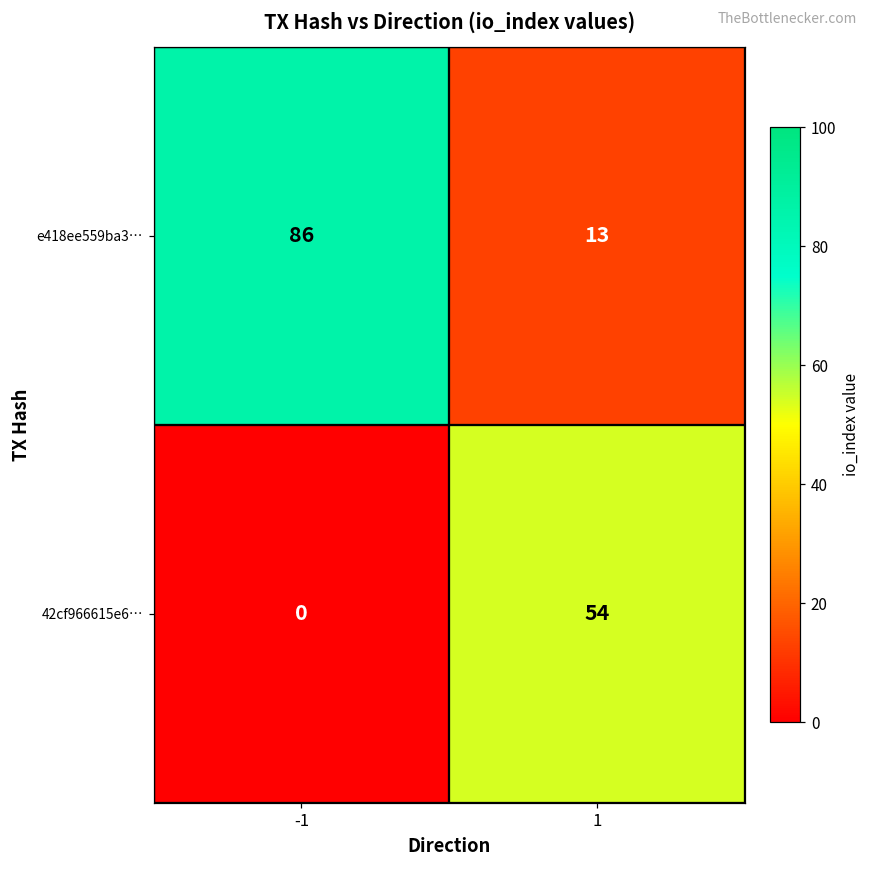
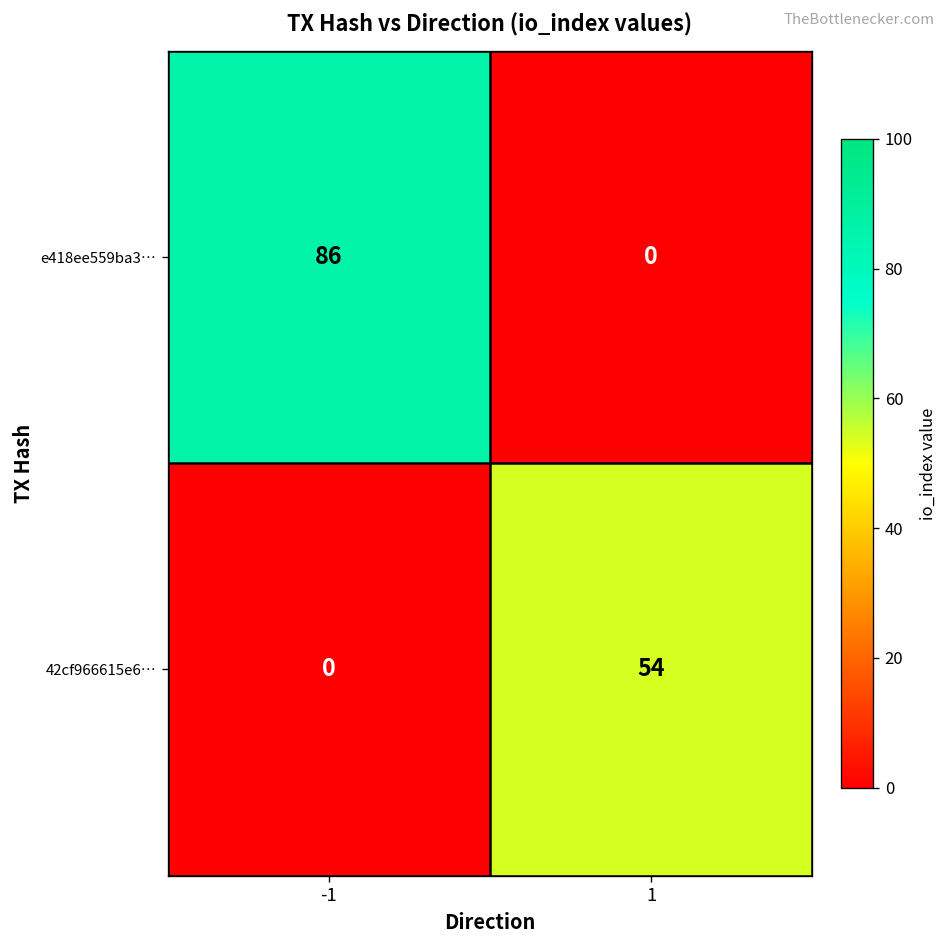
e418ee559ba3…, 1: 13 -> 0
